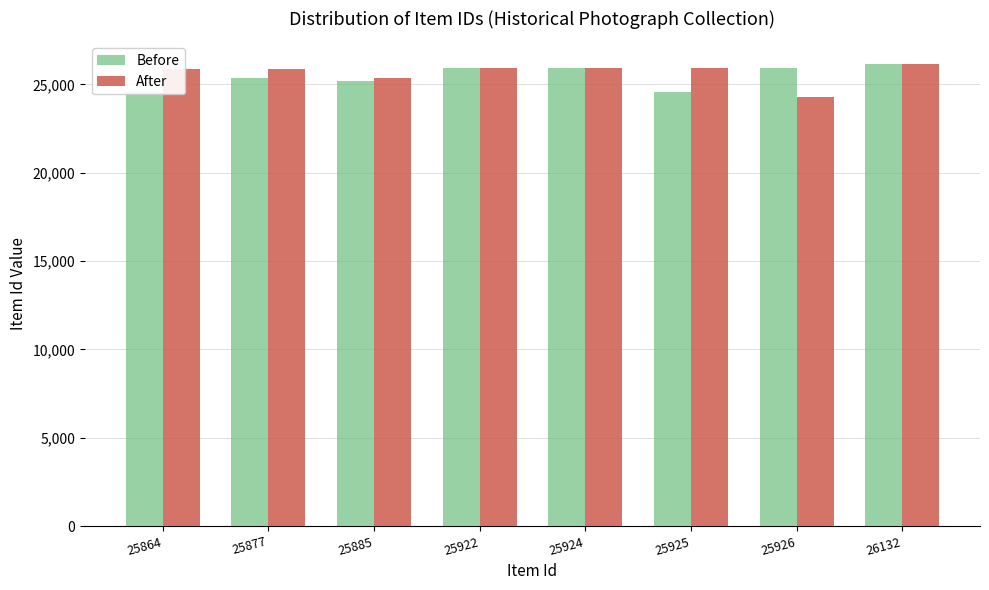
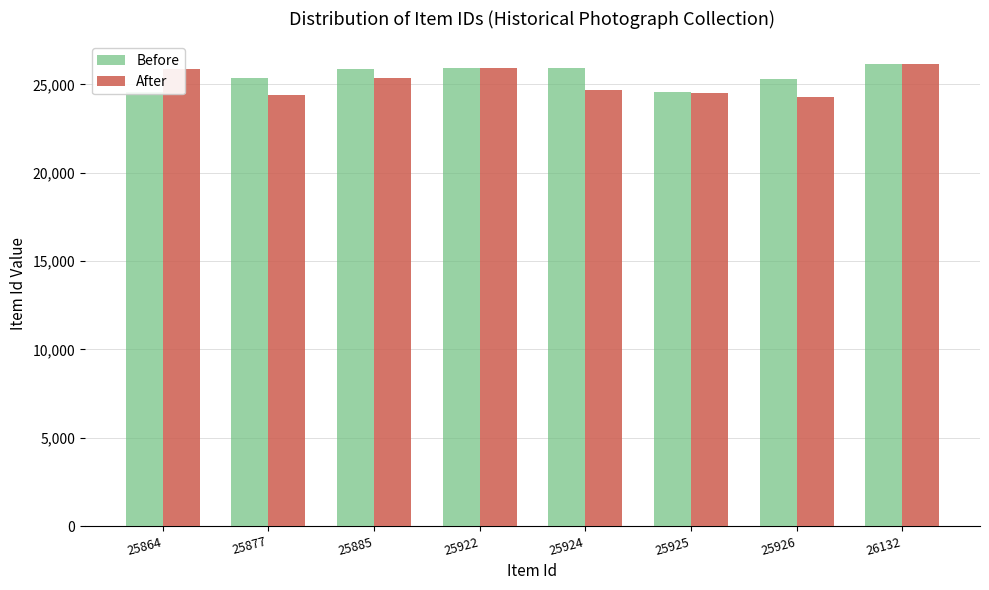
After, 25877: 25,900 -> 24,400
Before, 25885: 25,200 -> 25,900
After, 25924: 25,900 -> 24,700
After, 25925: 25,900 -> 24,500
Before, 25926: 25,900 -> 25,300
